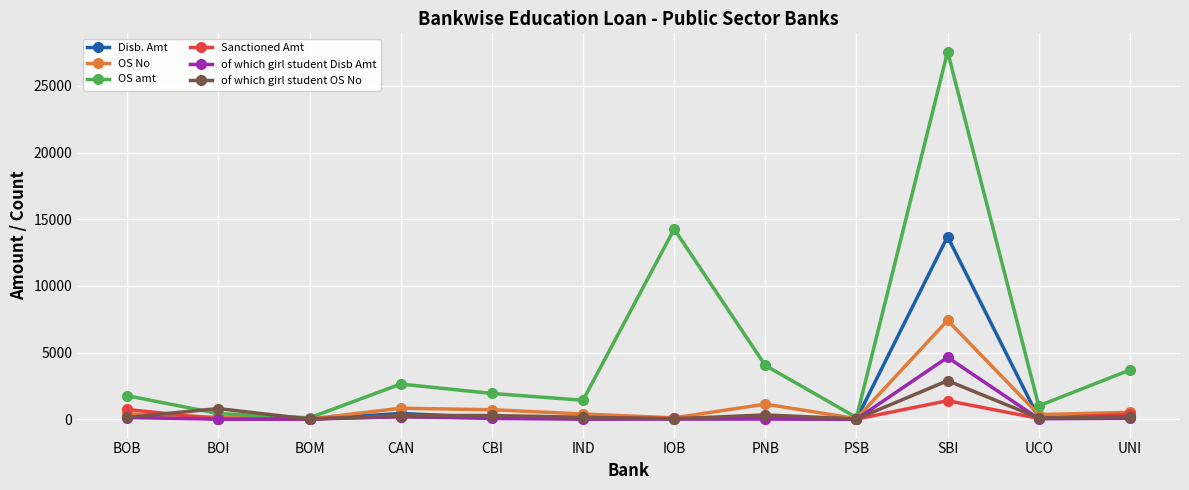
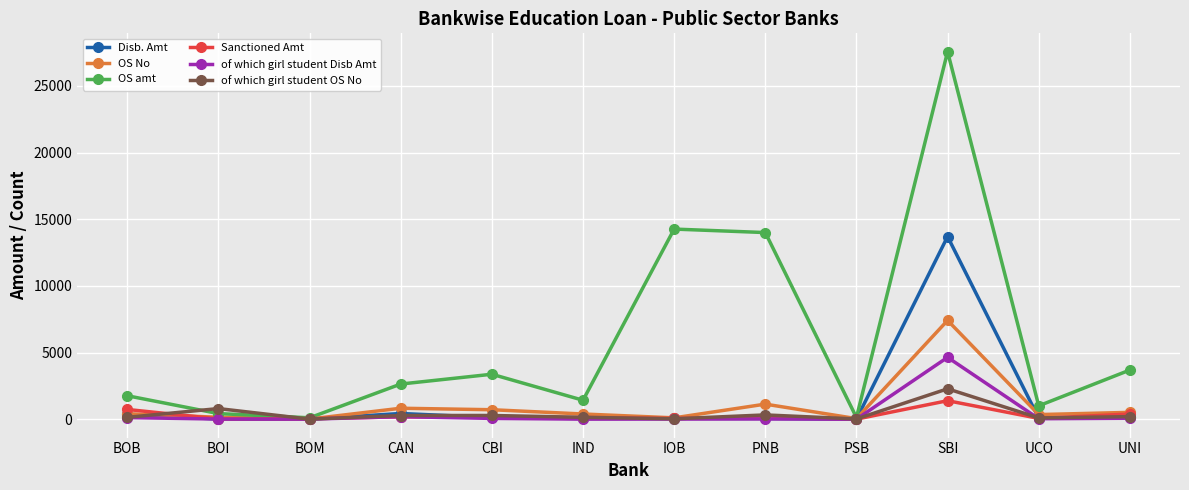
OS amt, CBI: 1900 -> 3400
OS amt, PNB: 4000 -> 14000
of which girl student OS No, SBI: 2900 -> 2300
